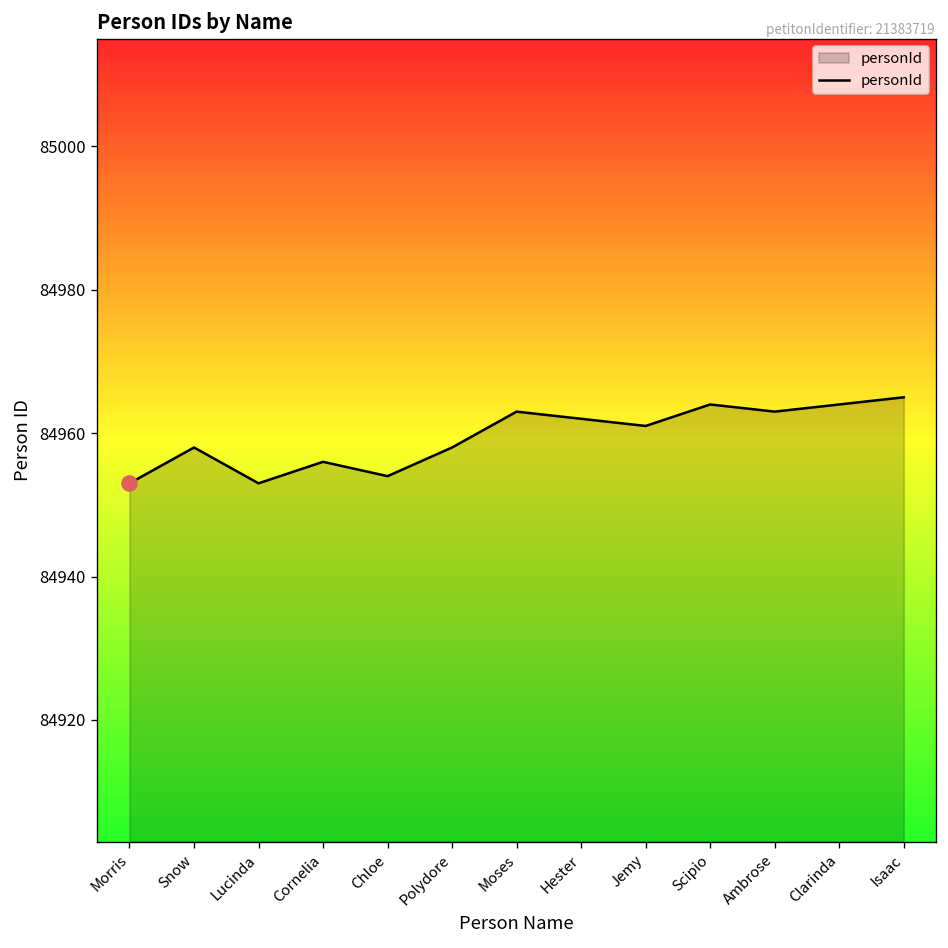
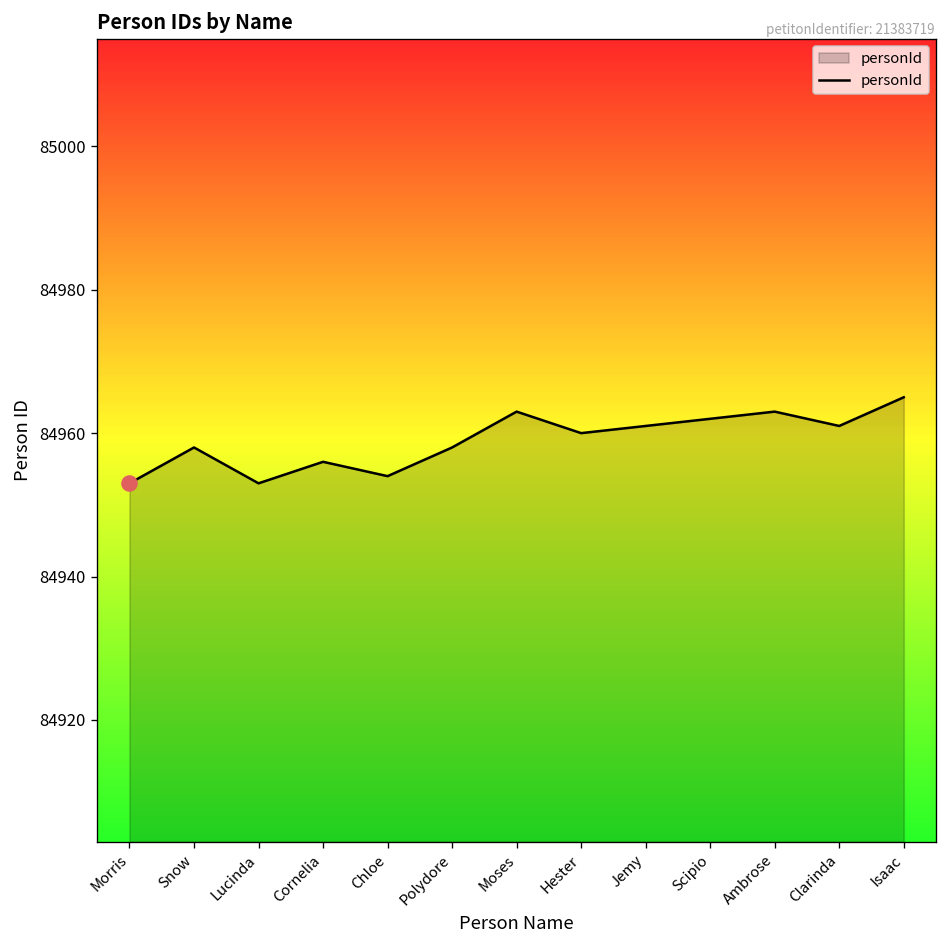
personId, Hester: 84962 -> 84960
personId, Scipio: 84964 -> 84962
personId, Clarinda: 84964 -> 84961
